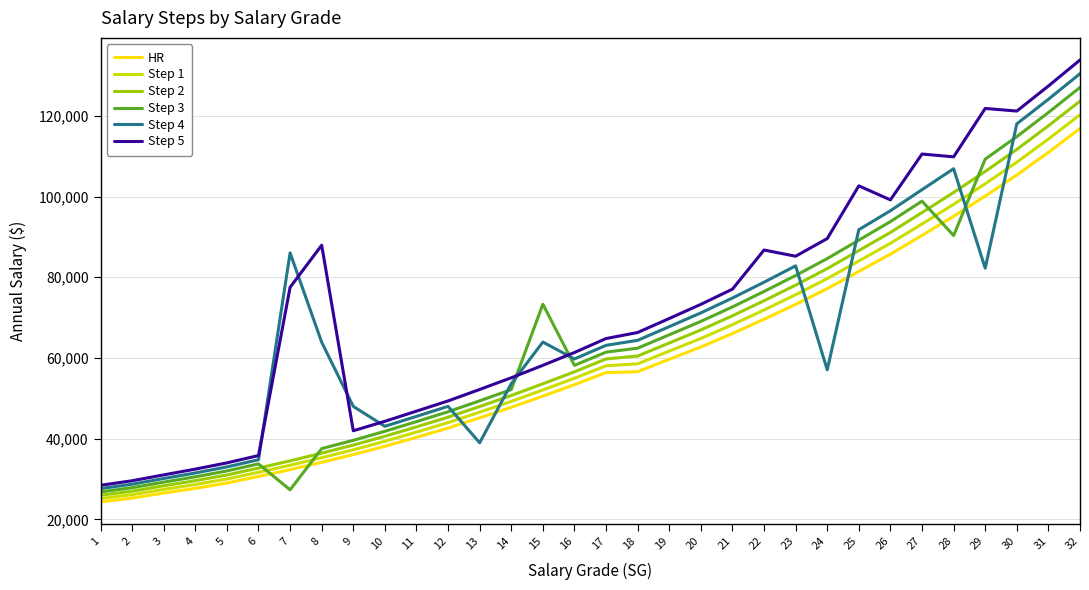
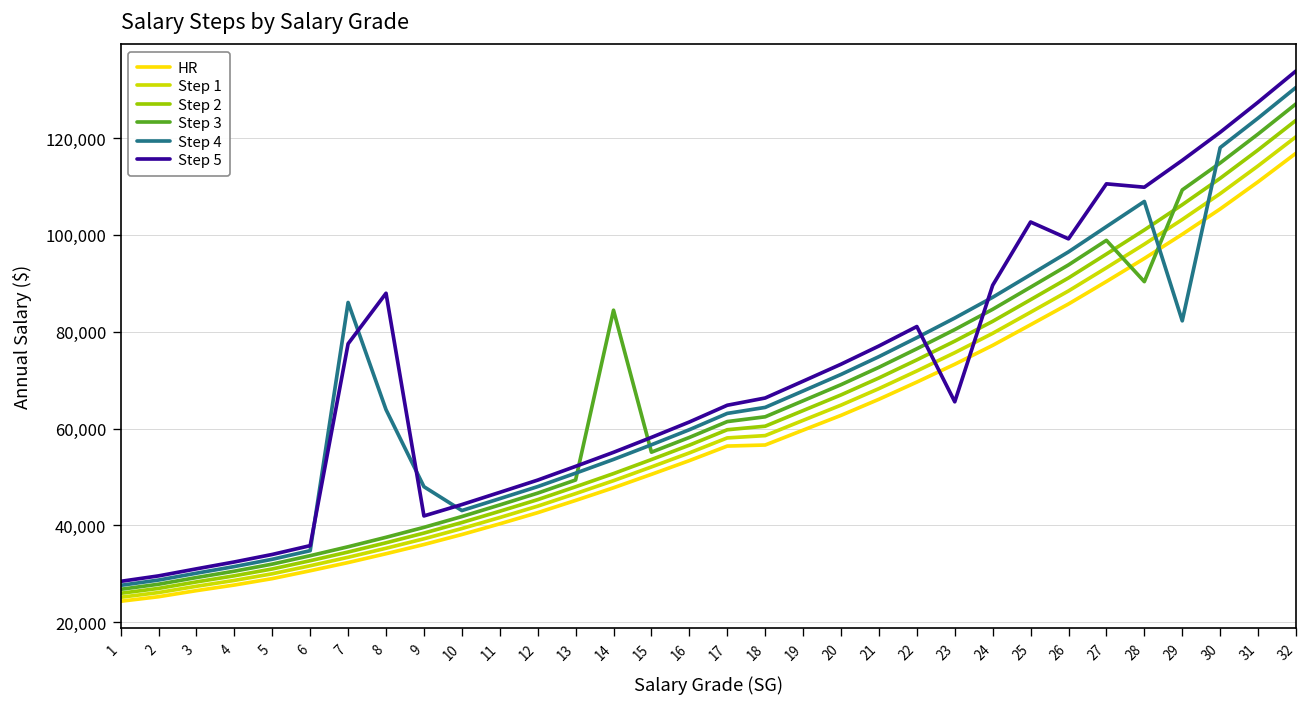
Step 3, 7: 27,000 -> 36,000
Step 4, 13: 39,000 -> 51,000
Step 3, 14: 52,000 -> 84,000
Step 3, 15: 73,000 -> 55,000
Step 4, 15: 64,000 -> 57,000
Step 5, 22: 87,000 -> 81,000
Step 5, 23: 85,000 -> 66,000
Step 4, 24: 57,000 -> 87,000
Step 5, 29: 122,000 -> 115,000
